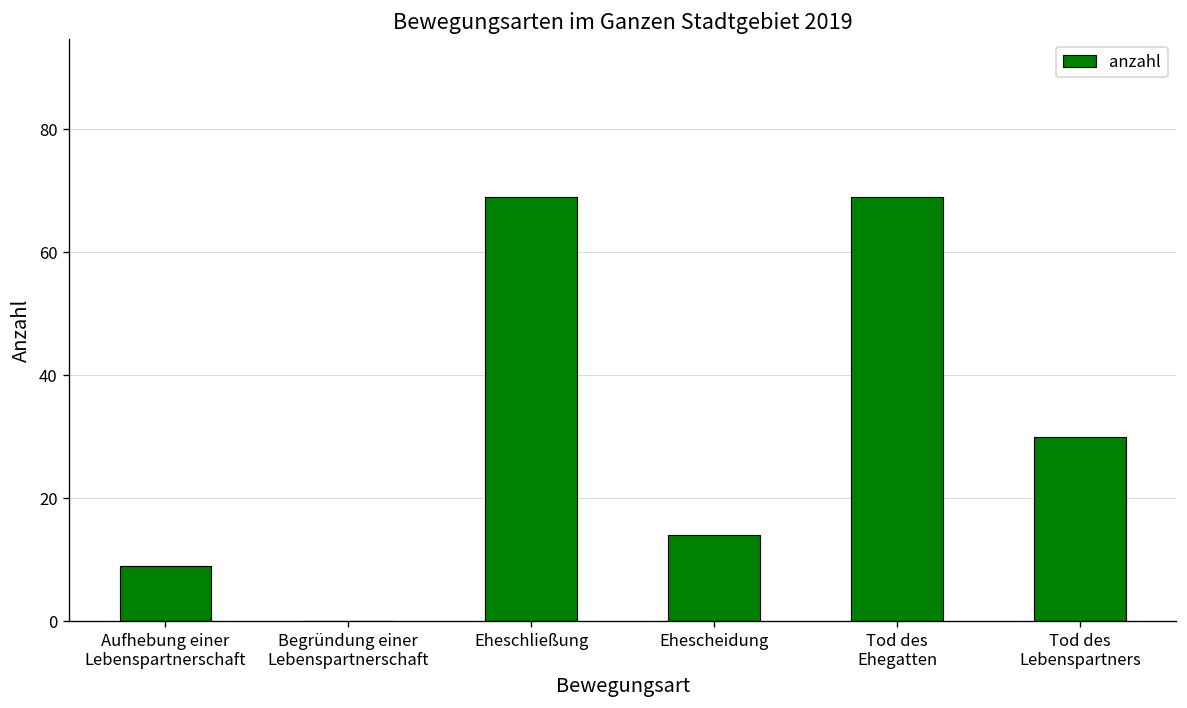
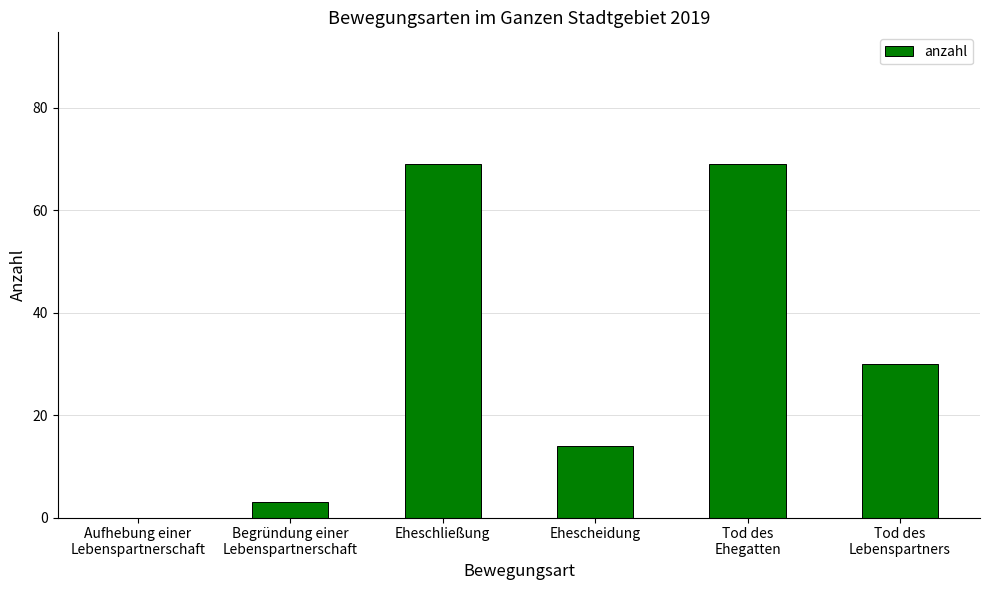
Aufhebung einer Lebenspartnerschaft: 9 -> 0
Begründung einer Lebenspartnerschaft: 0 -> 3
